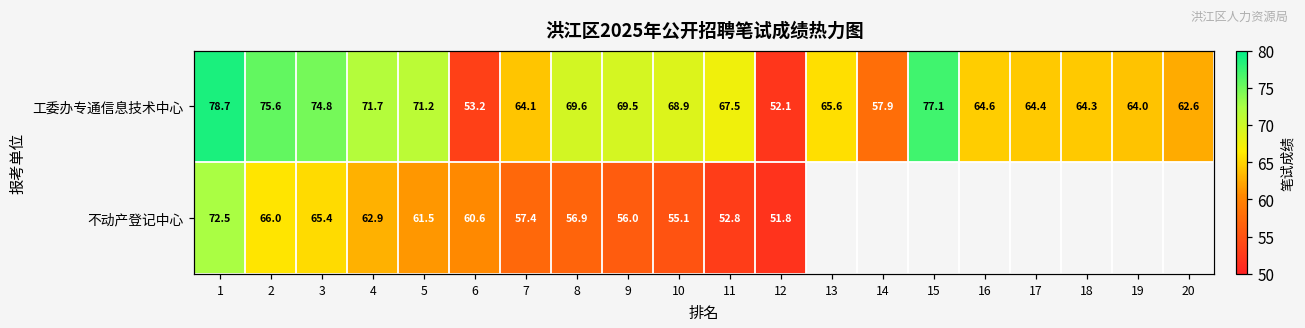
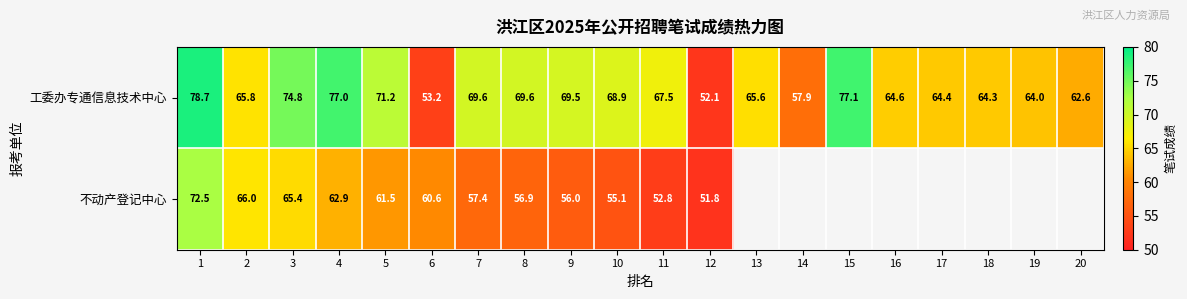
工委办专通信息技术中心, 2: 75.6 -> 65.8
工委办专通信息技术中心, 4: 71.7 -> 77.0
工委办专通信息技术中心, 7: 64.1 -> 69.6
